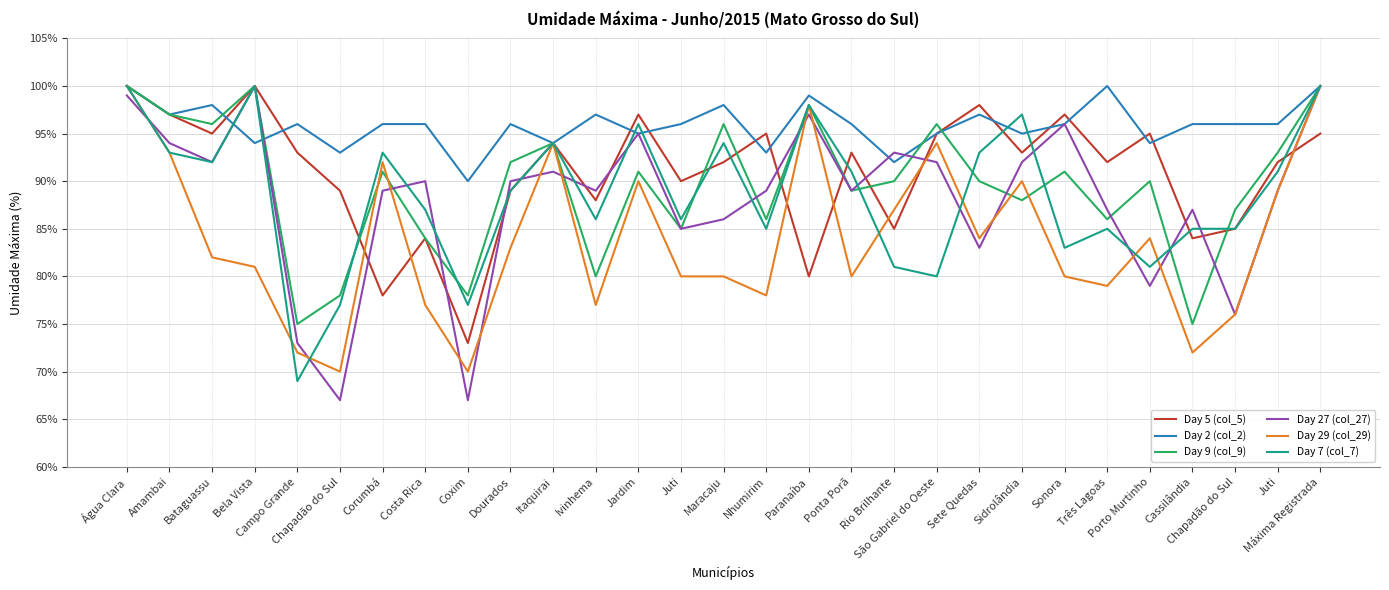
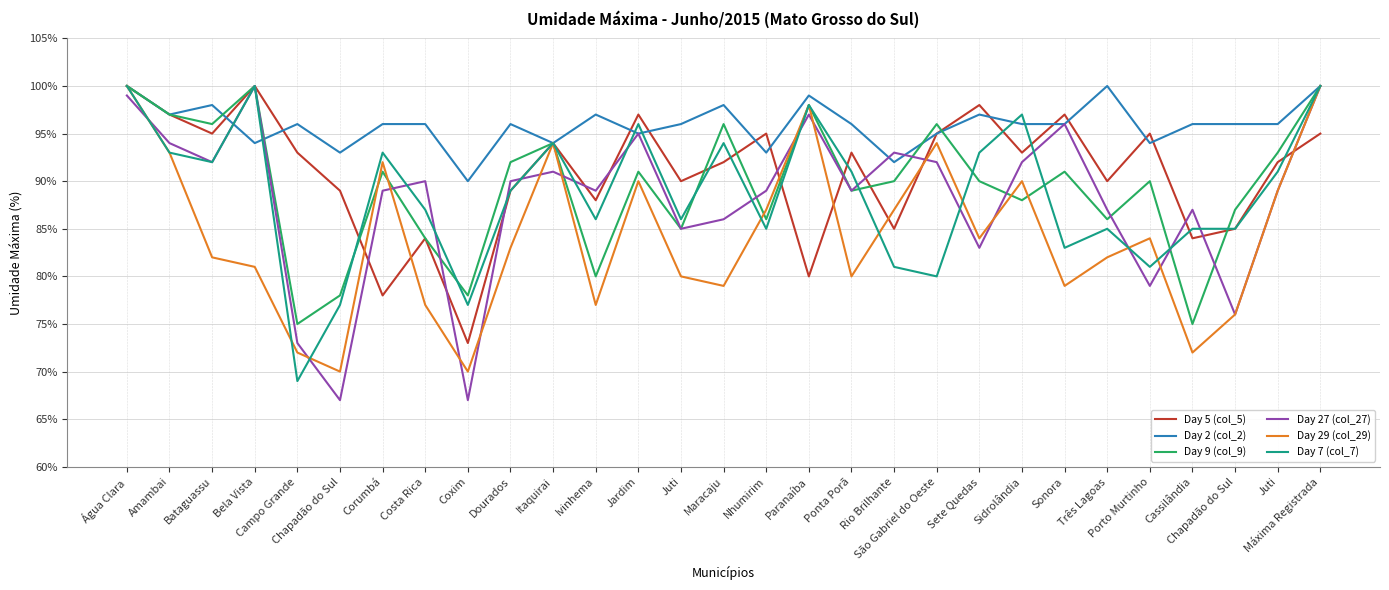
Day 29 (col_29), Maracaju: 80% -> 79%
Day 29 (col_29), Nhumirim: 78% -> 87%
Day 2 (col_2), Sidrolândia: 95% -> 96%
Day 29 (col_29), Sonora: 80% -> 79%
Day 5 (col_5), Três Lagoas: 92% -> 90%
Day 29 (col_29), Três Lagoas: 79% -> 82%
